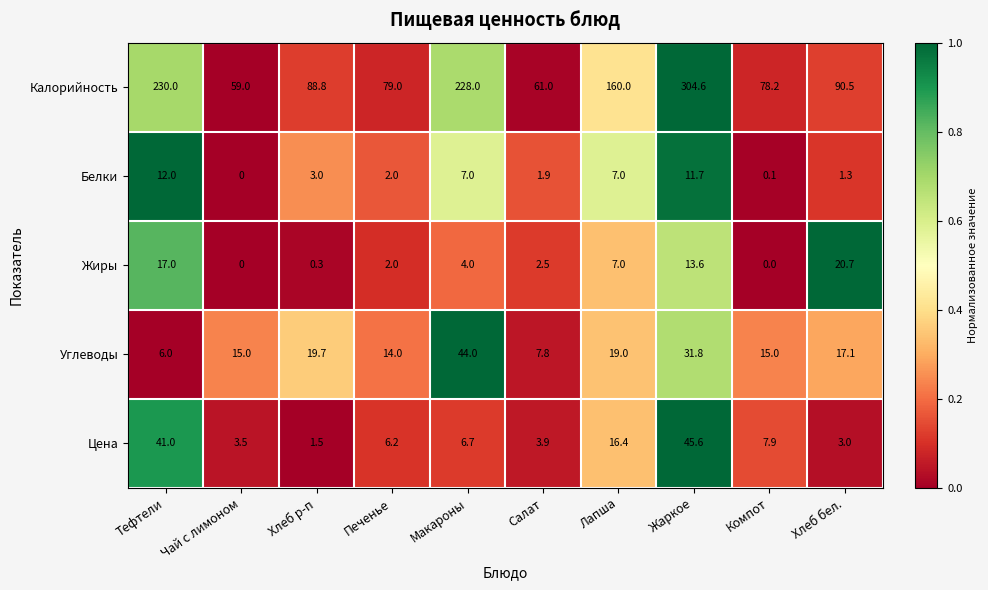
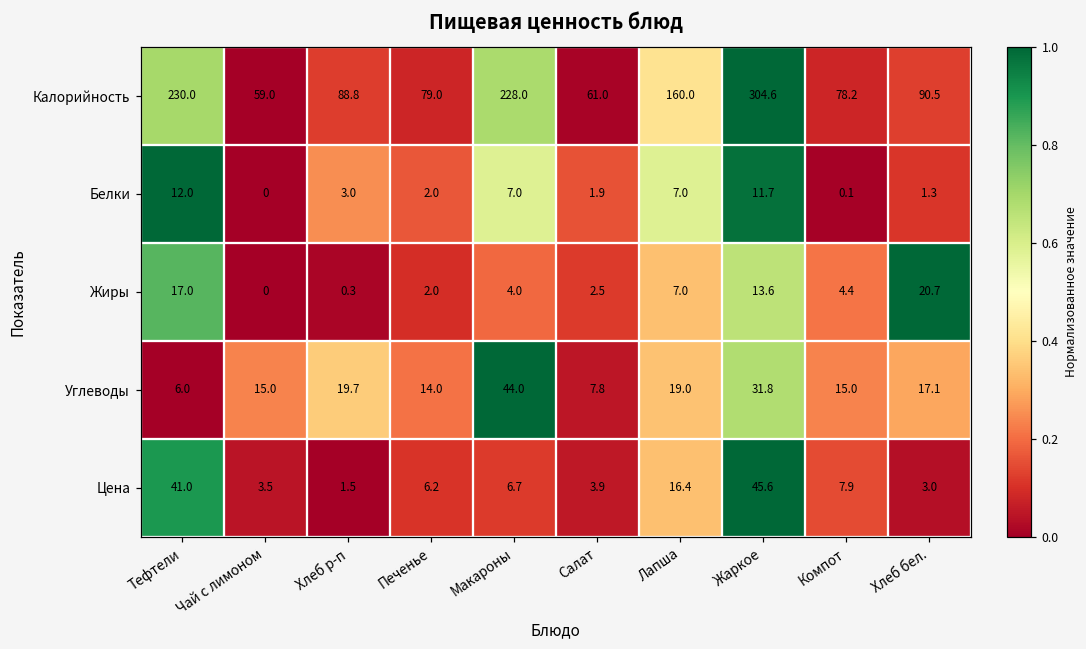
Жиры, Компот: 0.0 -> 4.4
